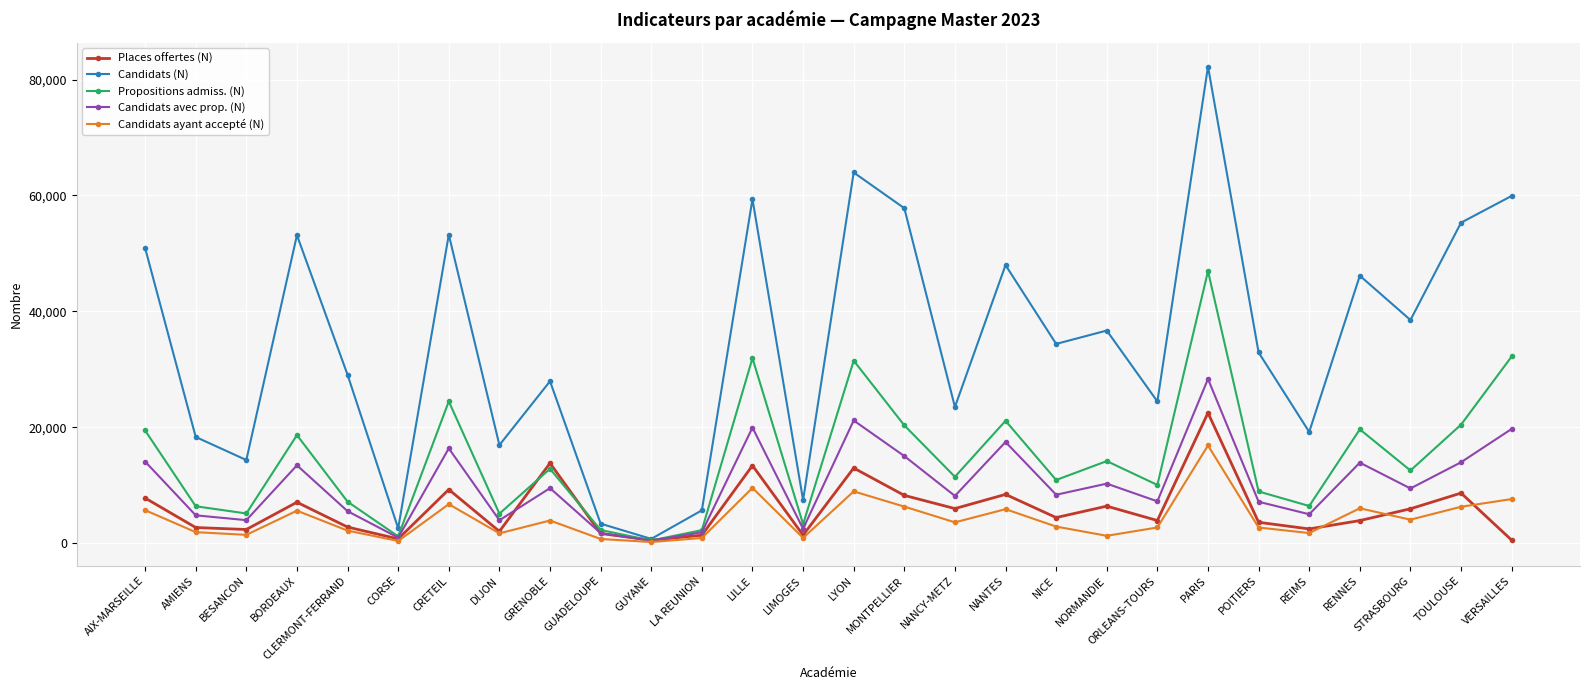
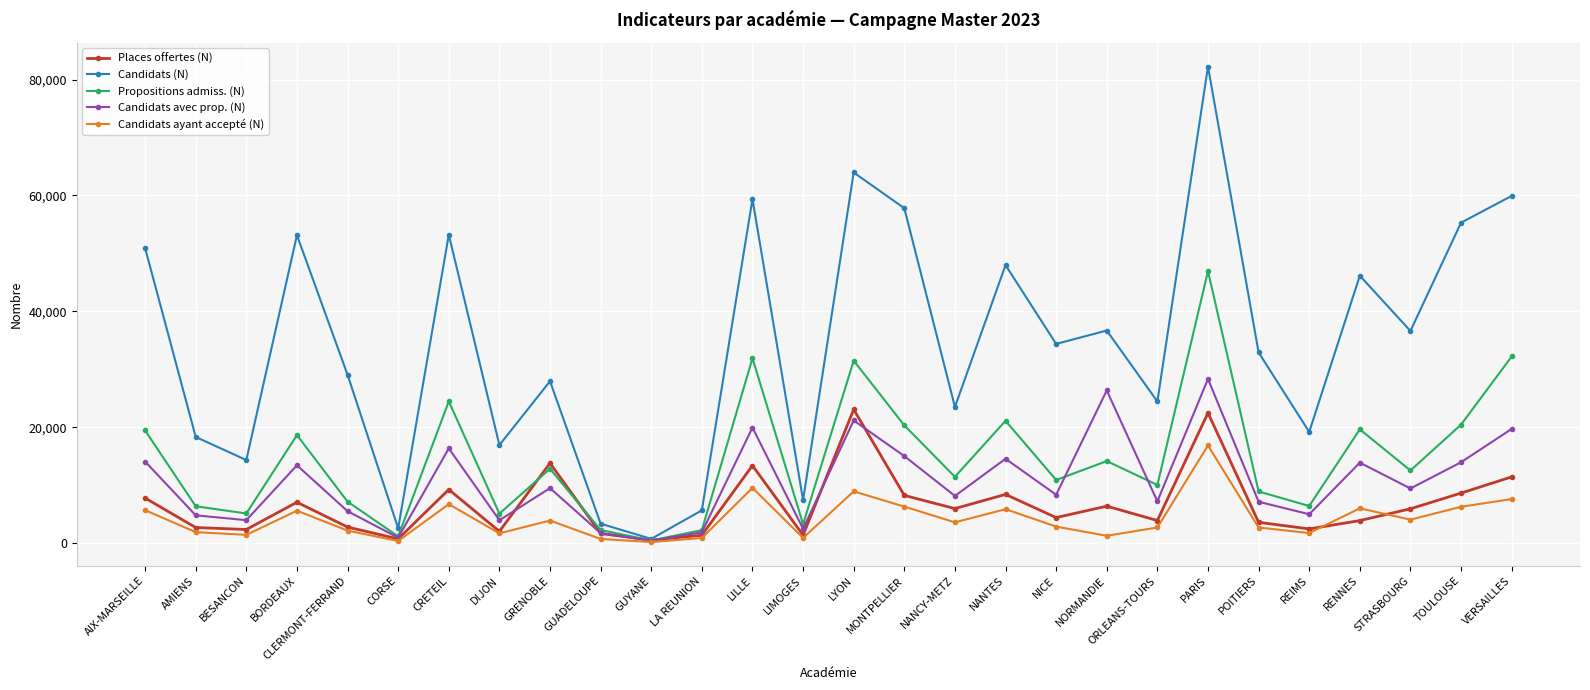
Places offertes (N), LYON: 13,000 -> 23,000
Candidats avec prop. (N), NANTES: 17,000 -> 15,000
Candidats avec prop. (N), NORMANDIE: 10,000 -> 26,000
Candidats (N), STRASBOURG: 39,000 -> 37,000
Places offertes (N), VERSAILLES: 1,000 -> 11,000
